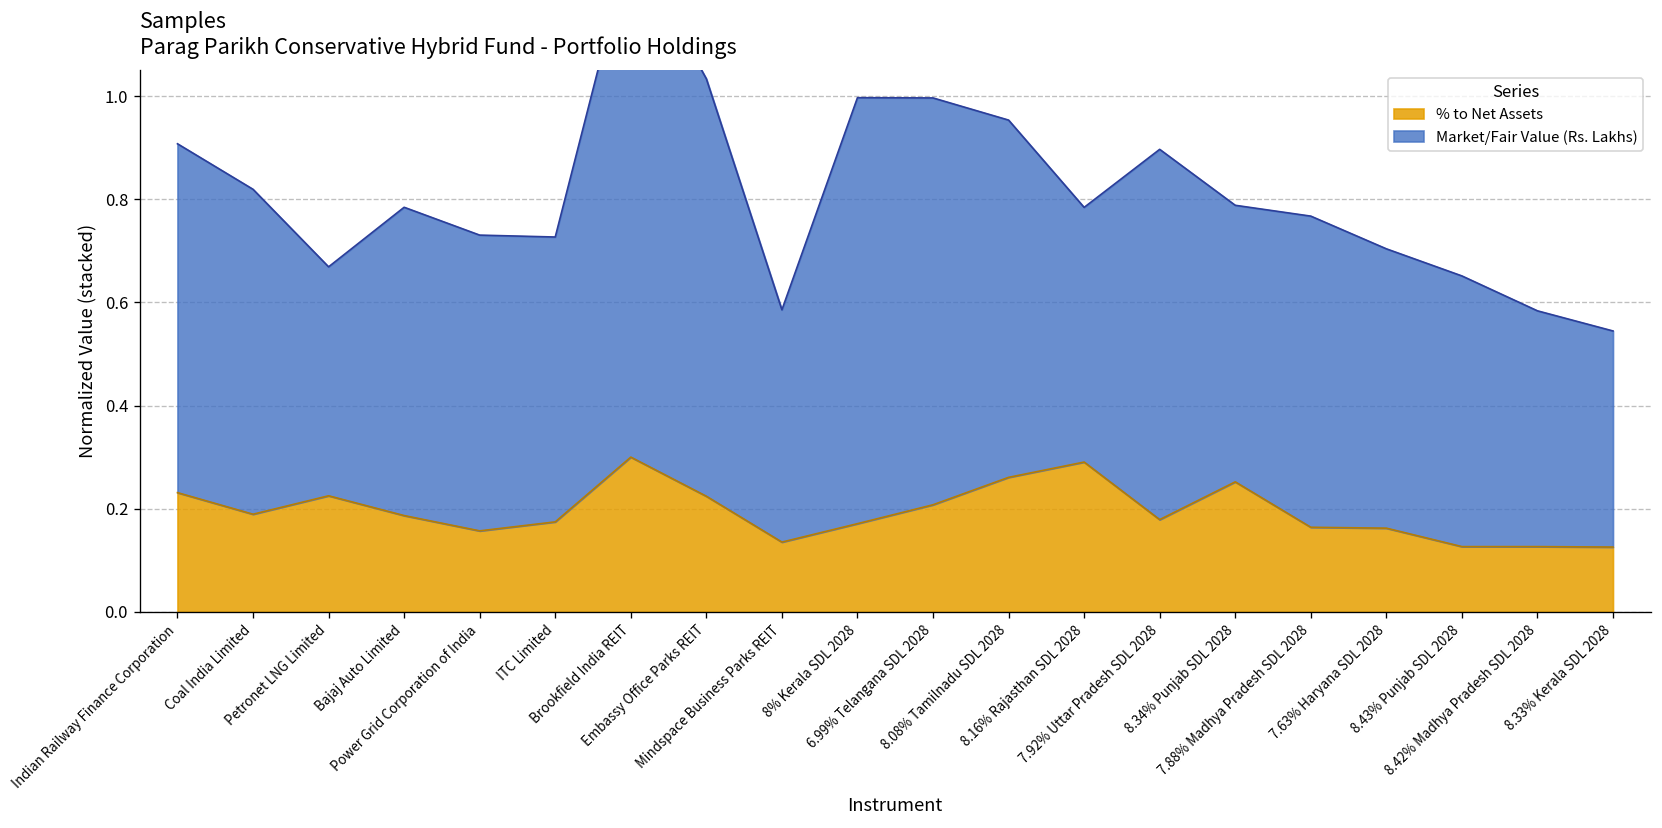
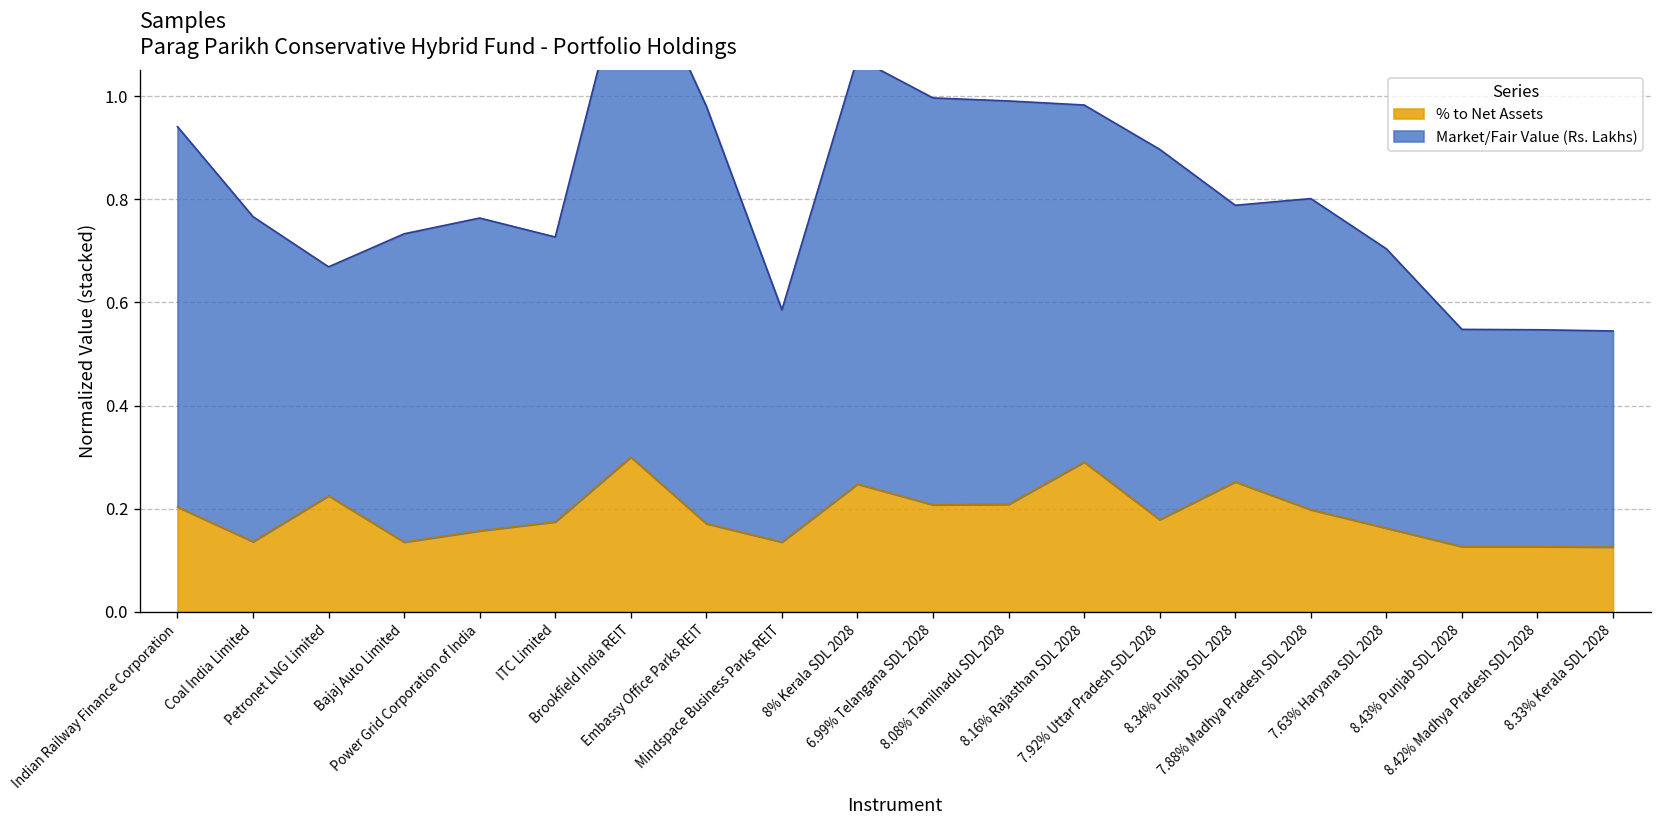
% to Net Assets, Indian Railway Finance Corporation: 0.23 -> 0.20
Market/Fair Value (Rs. Lakhs), Indian Railway Finance Corporation: 0.68 -> 0.74
% to Net Assets, Coal India Limited: 0.19 -> 0.14
% to Net Assets, Bajaj Auto Limited: 0.19 -> 0.14
Market/Fair Value (Rs. Lakhs), Power Grid Corporation of India: 0.57 -> 0.61
% to Net Assets, Embassy Office Parks REIT: 0.22 -> 0.17
% to Net Assets, 8% Kerala SDL 2028: 0.17 -> 0.25
% to Net Assets, 8.08% Tamilnadu SDL 2028: 0.26 -> 0.21
Market/Fair Value (Rs. Lakhs), 8.08% Tamilnadu SDL 2028: 0.69 -> 0.78
Market/Fair Value (Rs. Lakhs), 8.16% Rajasthan SDL 2028: 0.49 -> 0.69
% to Net Assets, 7.88% Madhya Pradesh SDL 2028: 0.16 -> 0.20
Market/Fair Value (Rs. Lakhs), 8.43% Punjab SDL 2028: 0.52 -> 0.42
Market/Fair Value (Rs. Lakhs), 8.42% Madhya Pradesh SDL 2028: 0.46 -> 0.42
